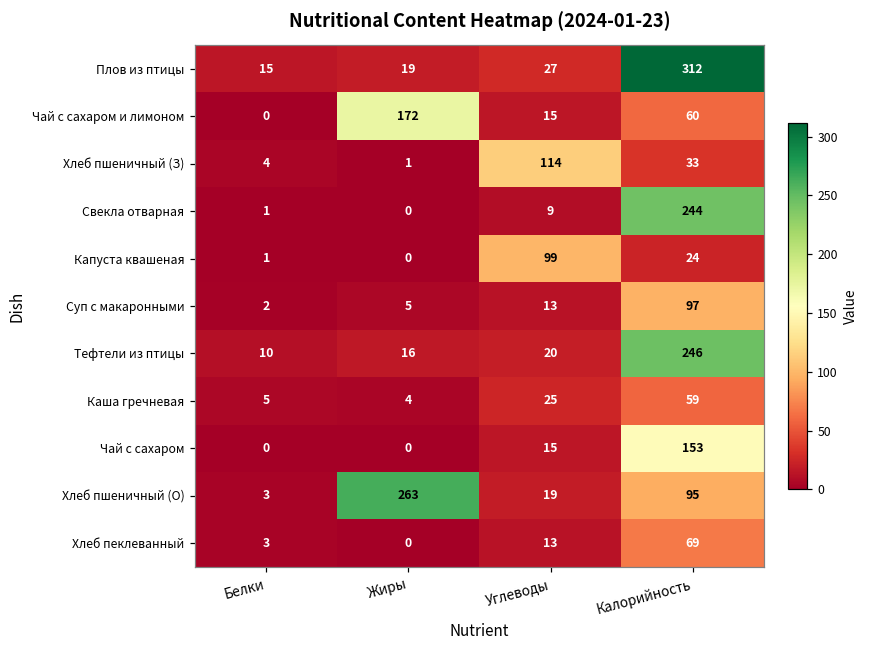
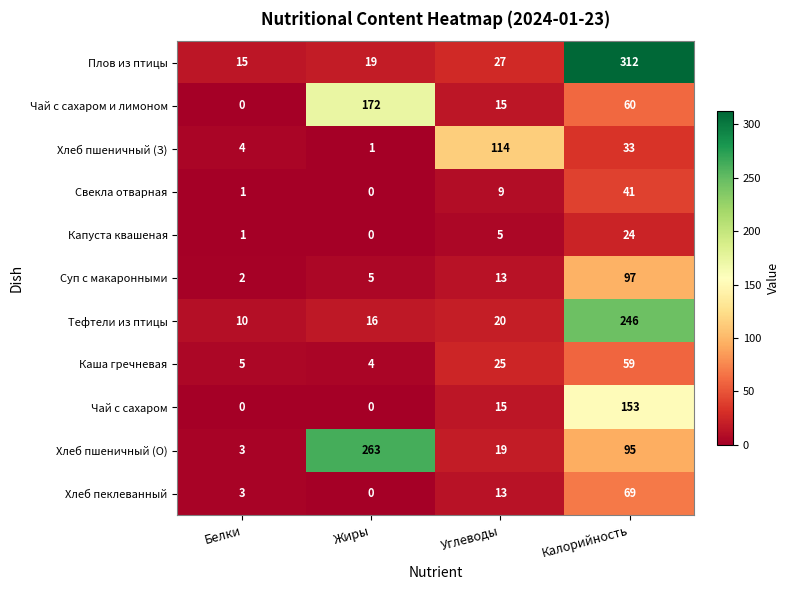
Свекла отварная, Калорийность: 244 -> 41
Капуста квашеная, Углеводы: 99 -> 5
